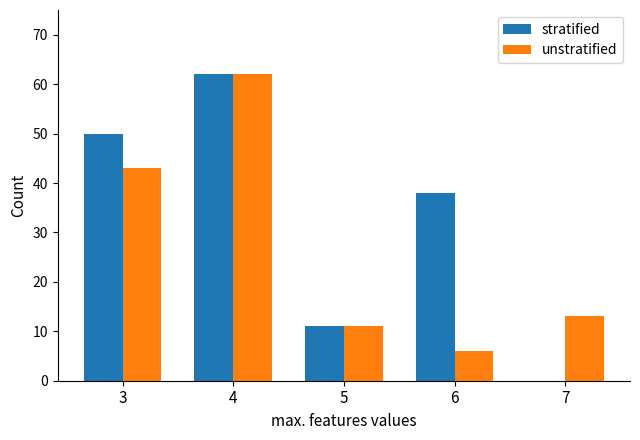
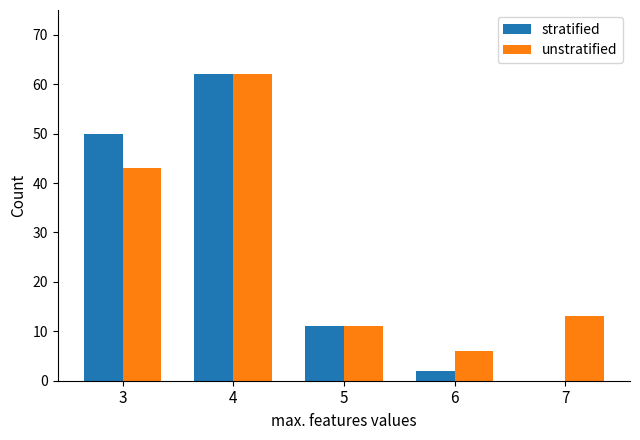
stratified, 6: 38 -> 2
